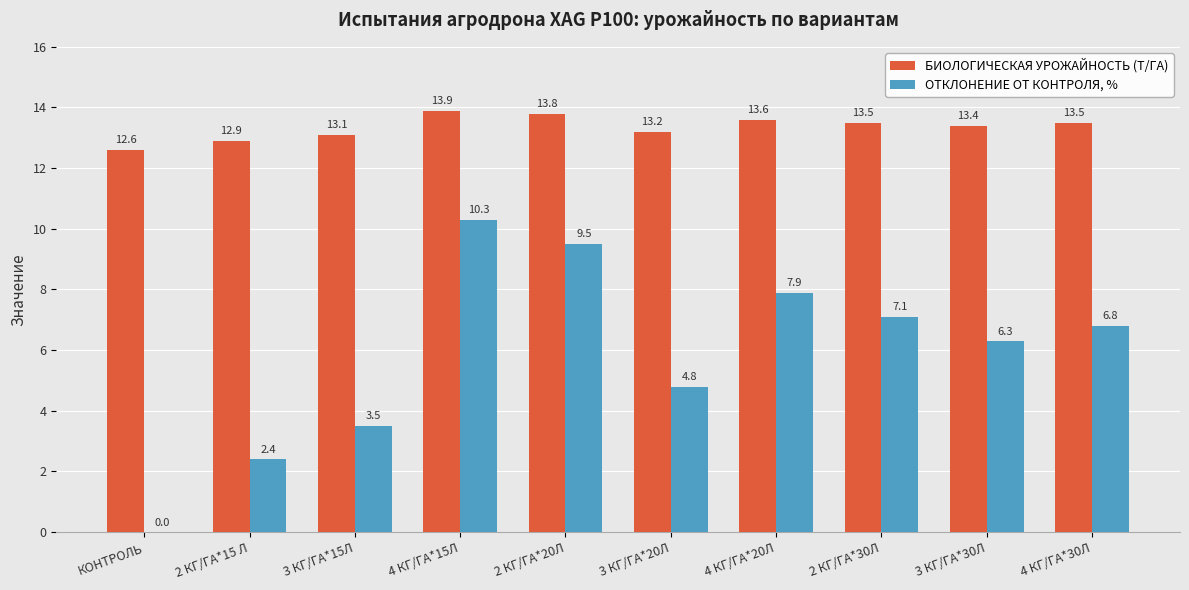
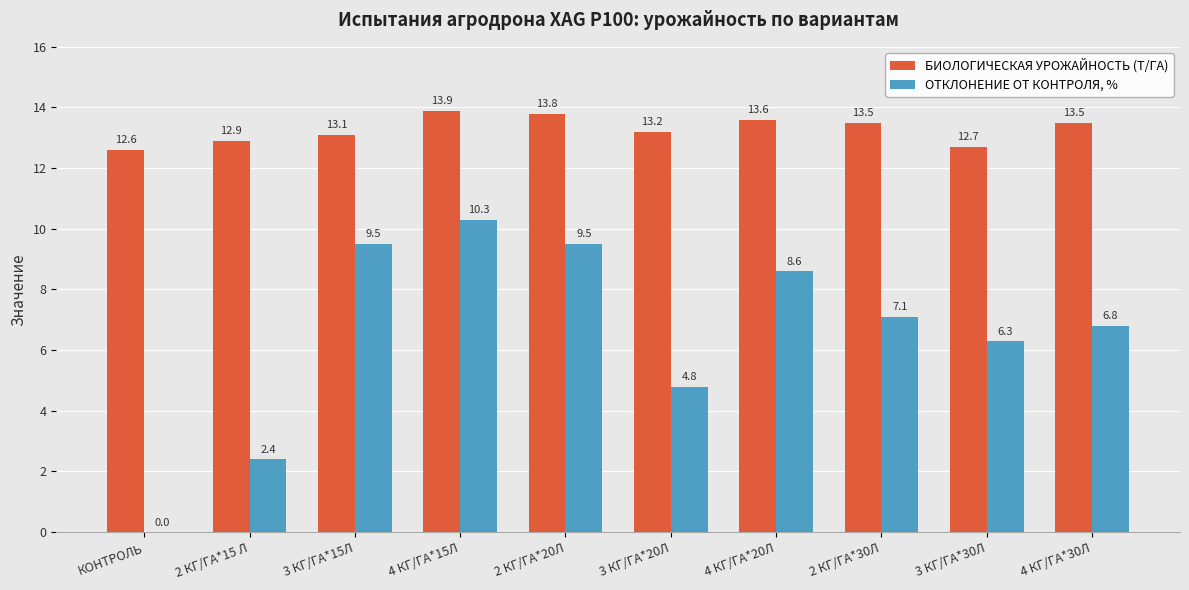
ОТКЛОНЕНИЕ ОТ КОНТРОЛЯ, %, 3 КГ/ГА*15Л: 3.5 -> 9.5
ОТКЛОНЕНИЕ ОТ КОНТРОЛЯ, %, 4 КГ/ГА*20Л: 7.9 -> 8.6
БИОЛОГИЧЕСКАЯ УРОЖАЙНОСТЬ (Т/ГА), 3 КГ/ГА*30Л: 13.4 -> 12.7
